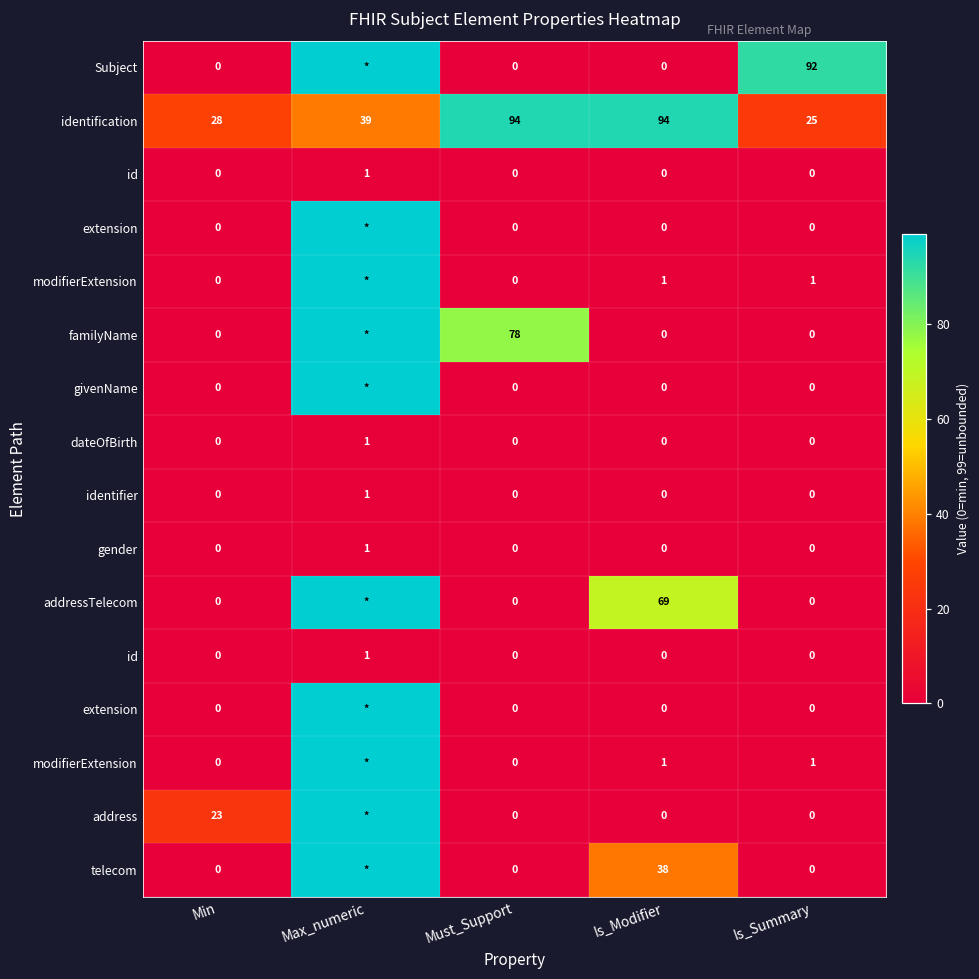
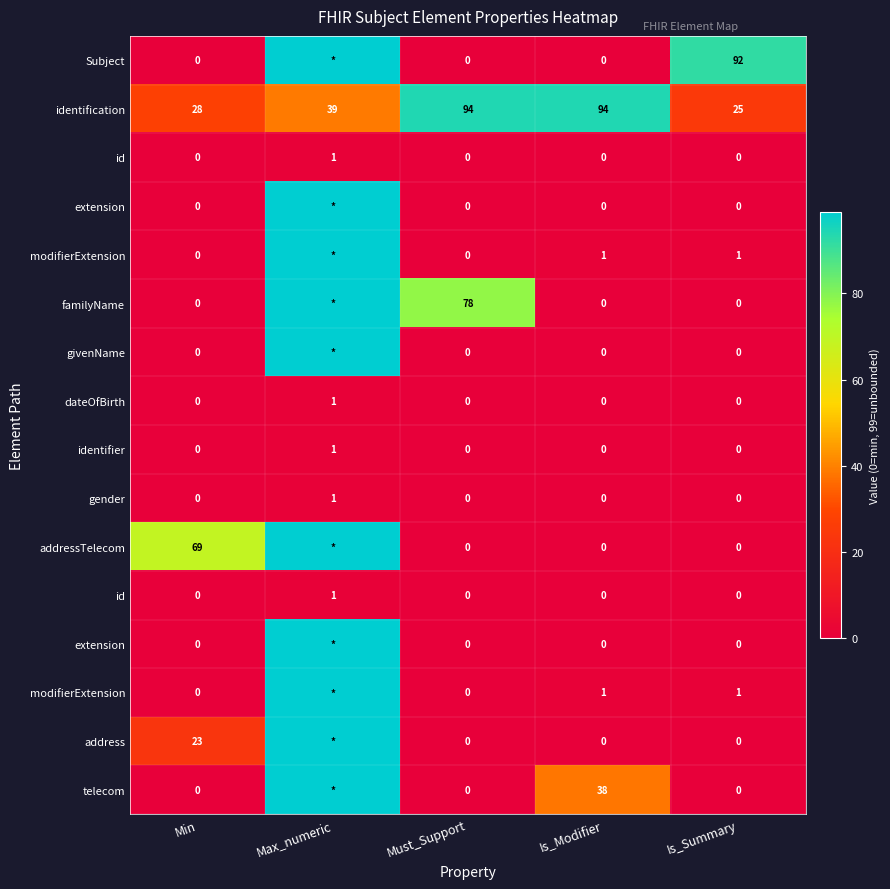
addressTelecom, Min: 0 -> 69
addressTelecom, Is_Modifier: 69 -> 0
